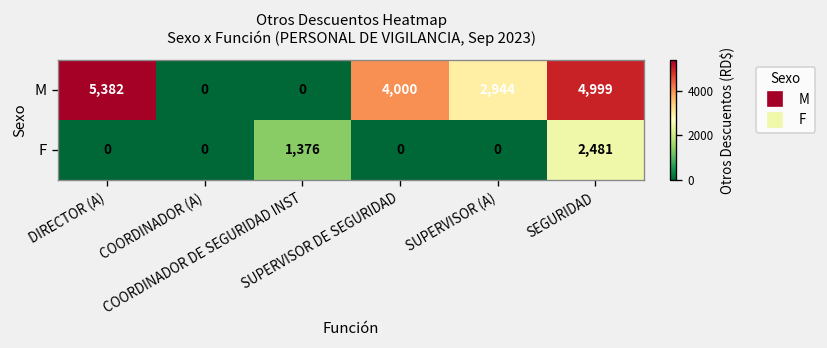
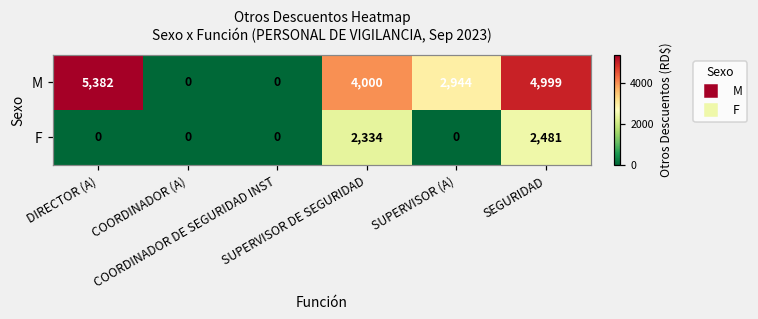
F, COORDINADOR DE SEGURIDAD INST: 1,376 -> 0
F, SUPERVISOR DE SEGURIDAD: 0 -> 2,334
